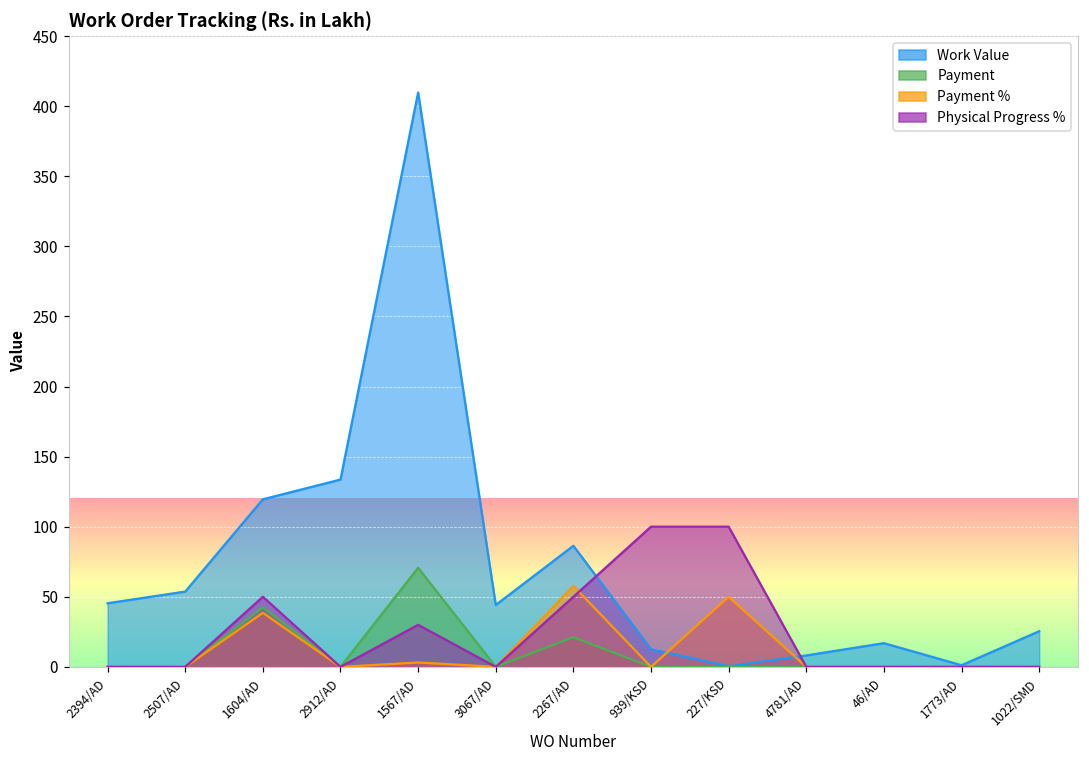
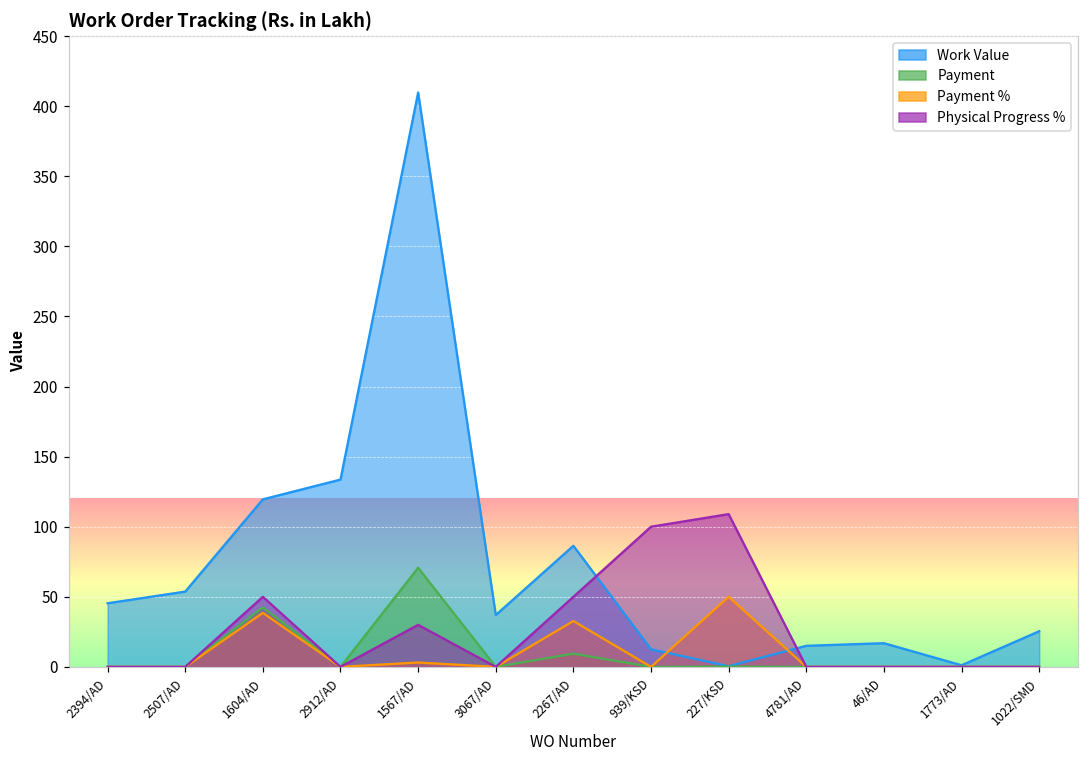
Work Value, 3067/AD: 44 -> 37
Payment, 2267/AD: 21 -> 9
Payment %, 2267/AD: 58 -> 33
Physical Progress %, 227/KSD: 100 -> 109
Work Value, 4781/AD: 8 -> 15
